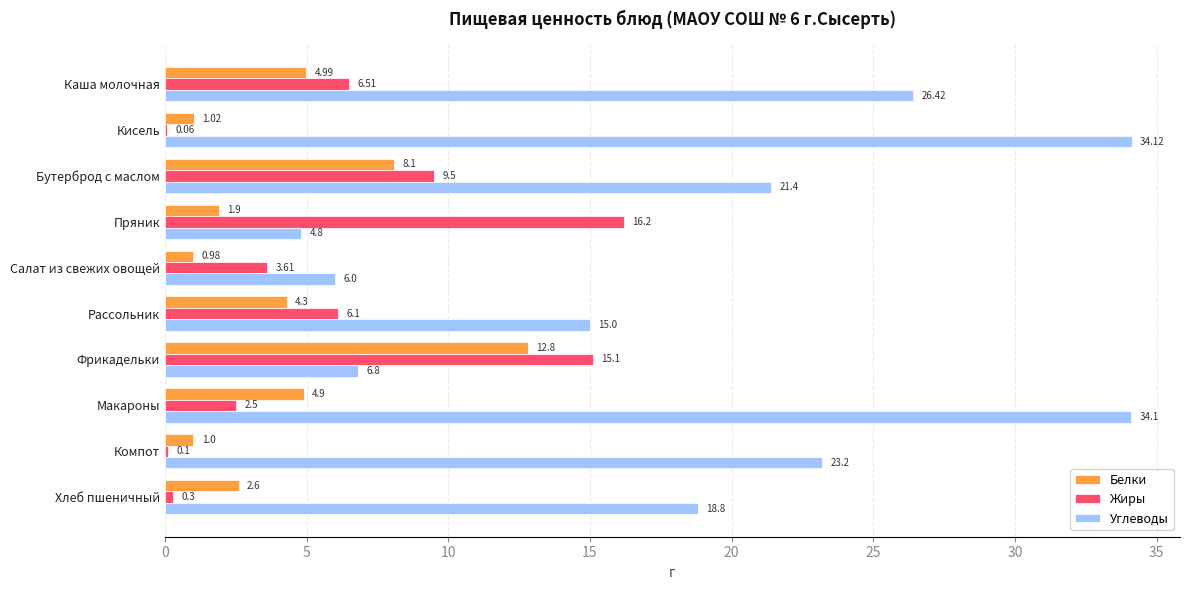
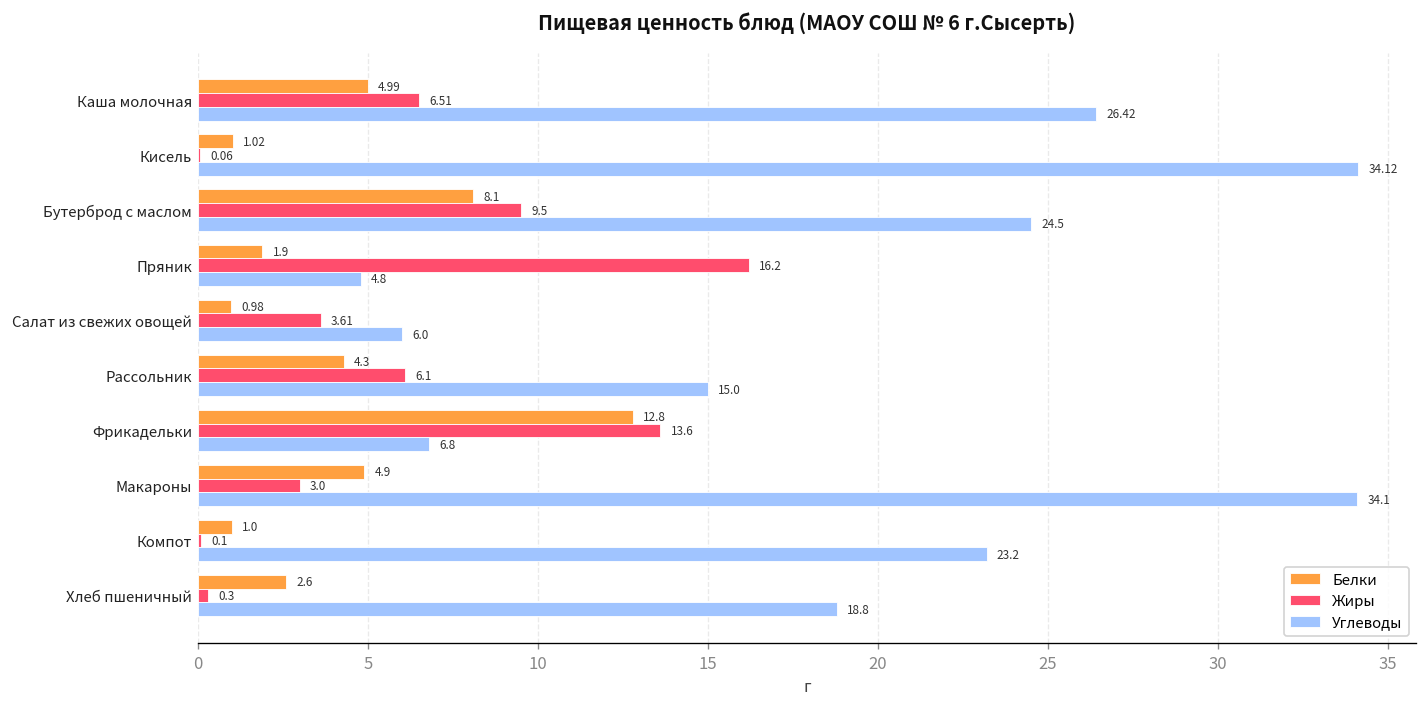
Углеводы, Бутерброд с маслом: 21.4 -> 24.5
Жиры, Фрикадельки: 15.1 -> 13.6
Жиры, Макароны: 2.5 -> 3.0
